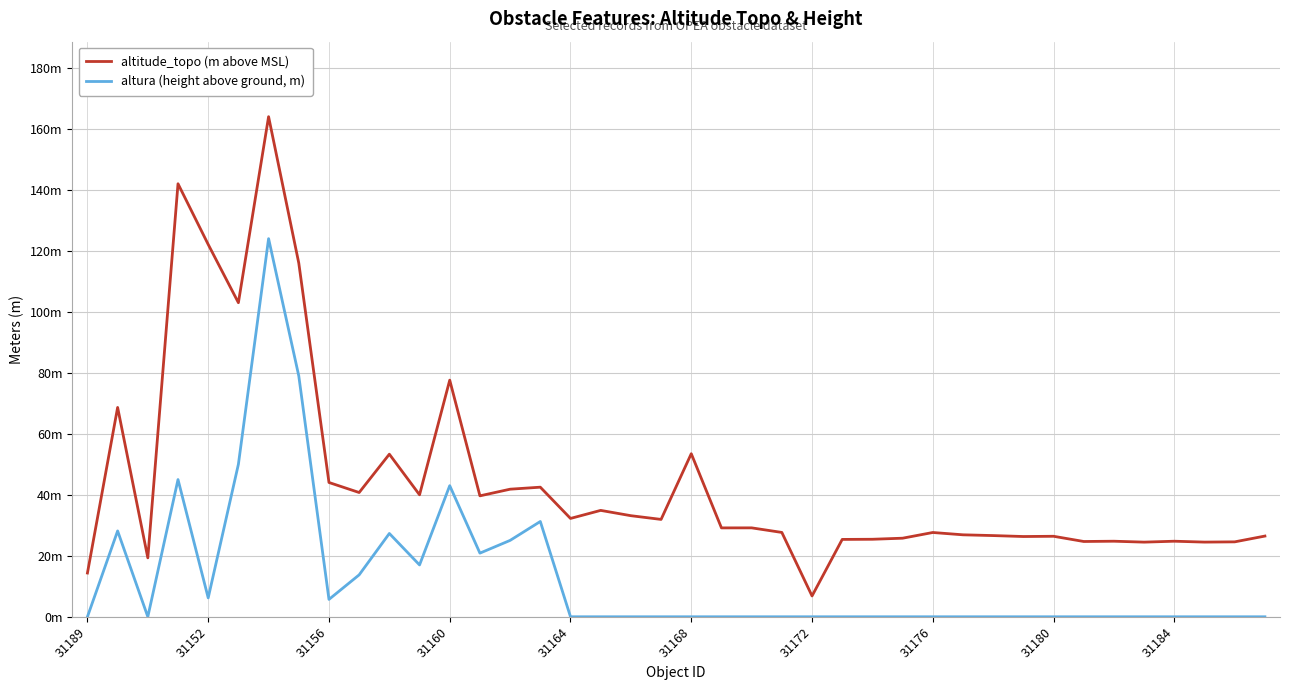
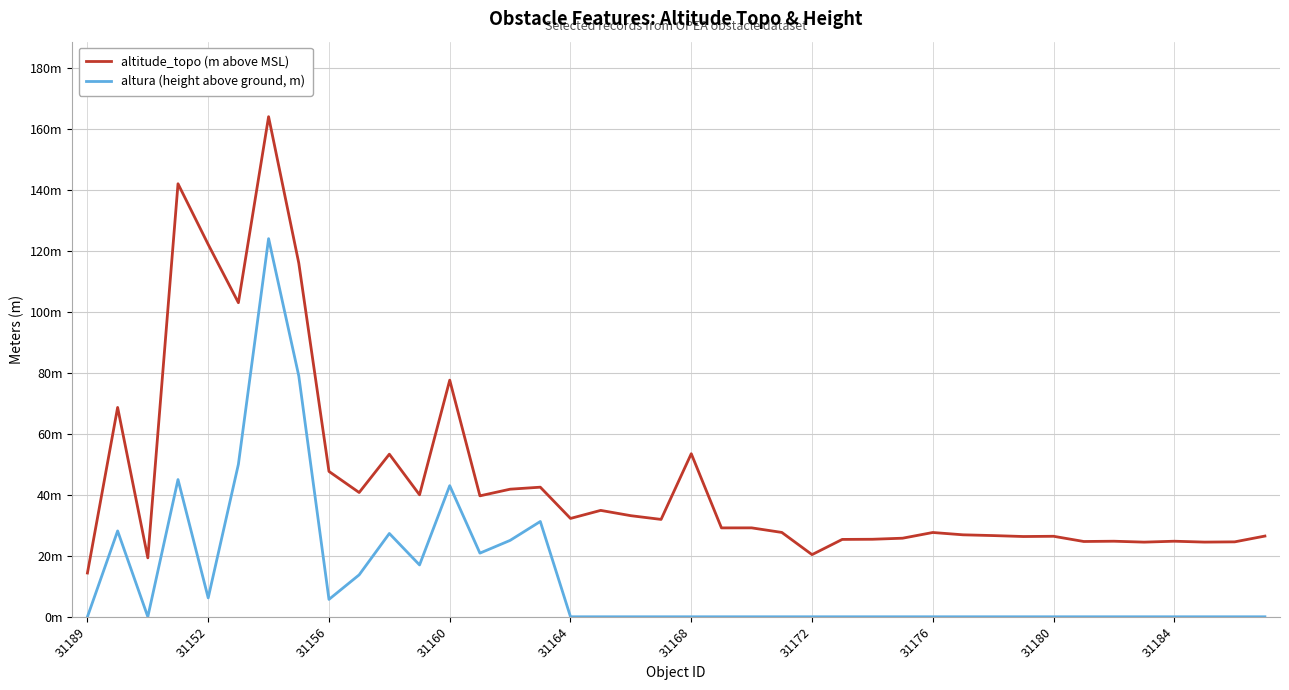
altitude_topo (m above MSL), 31156: 44m -> 48m
altitude_topo (m above MSL), 31172: 7m -> 20m
